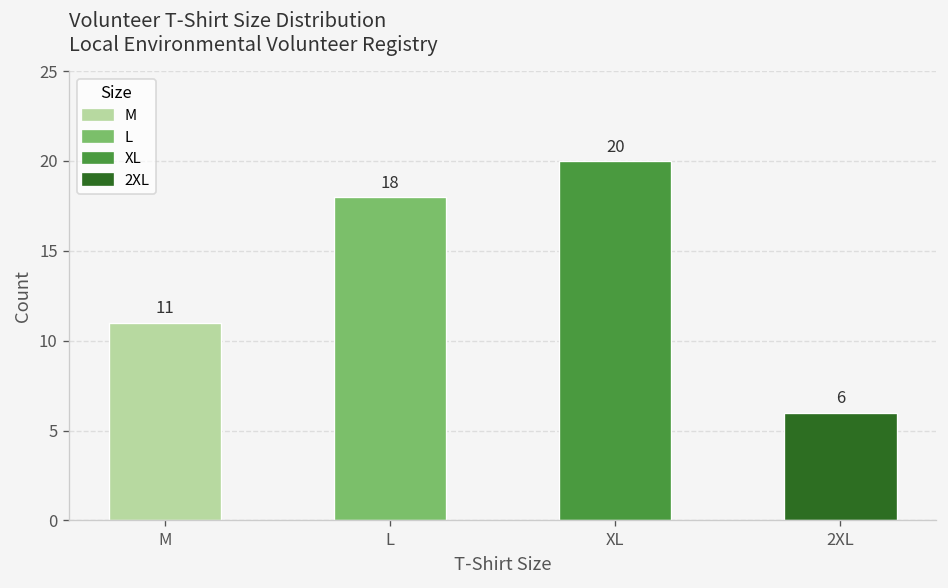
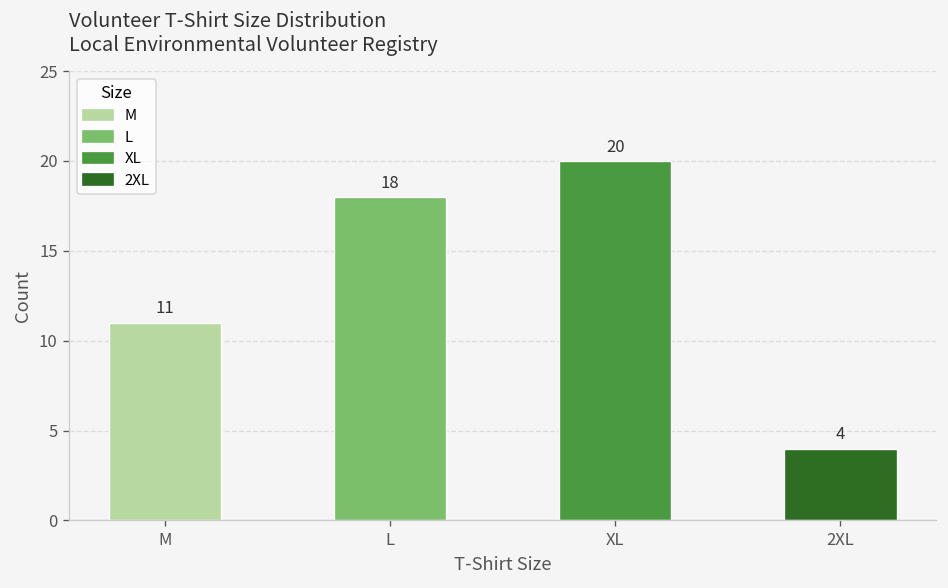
2XL: 6 -> 4
